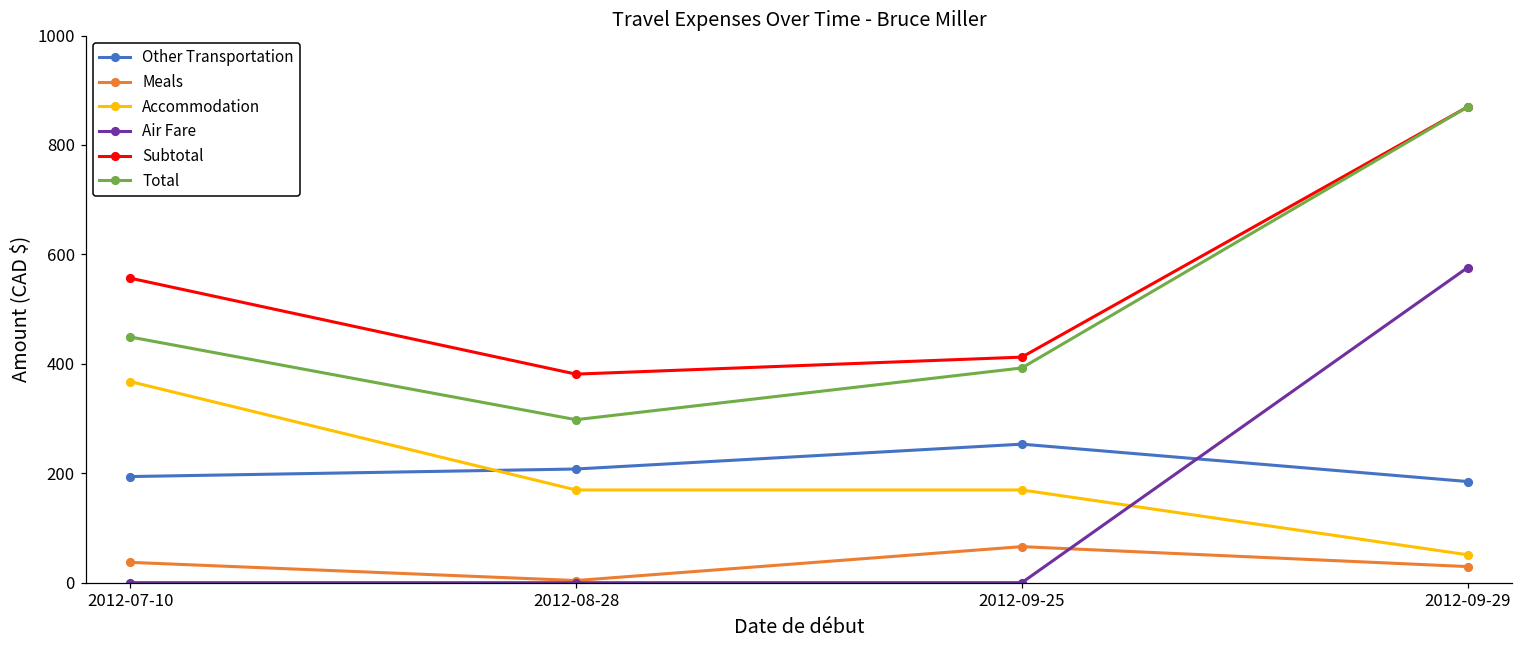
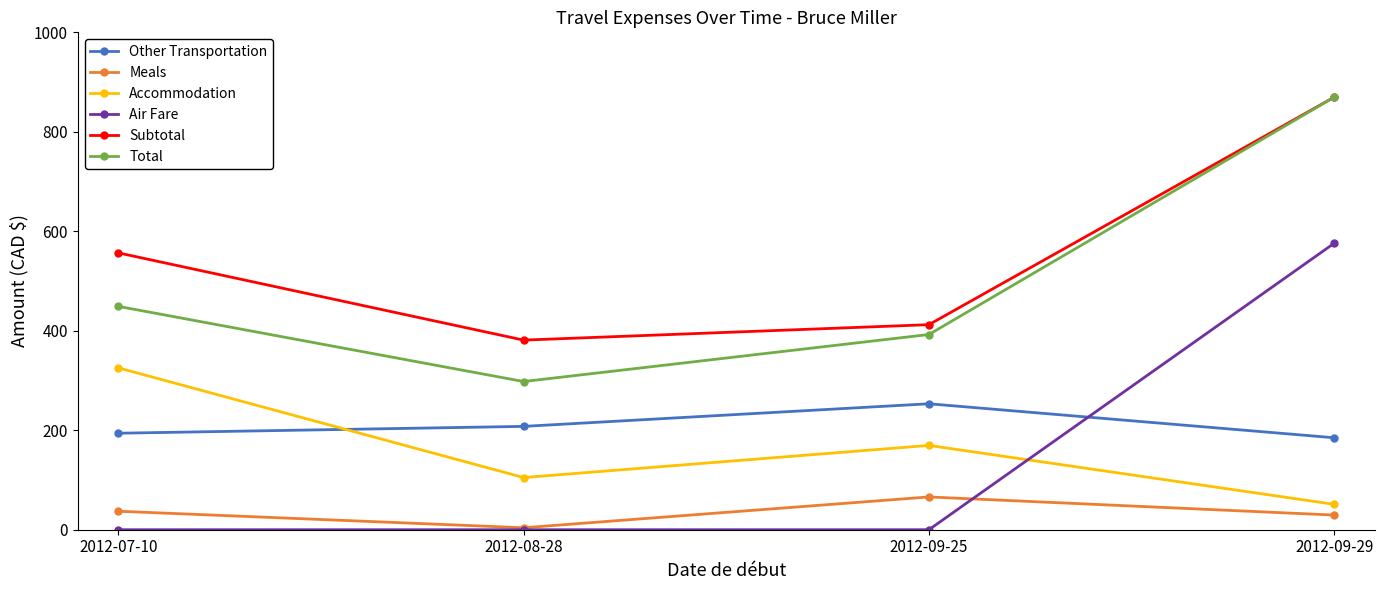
Accommodation, 2012-07-10: 370 -> 330
Accommodation, 2012-08-28: 170 -> 100
